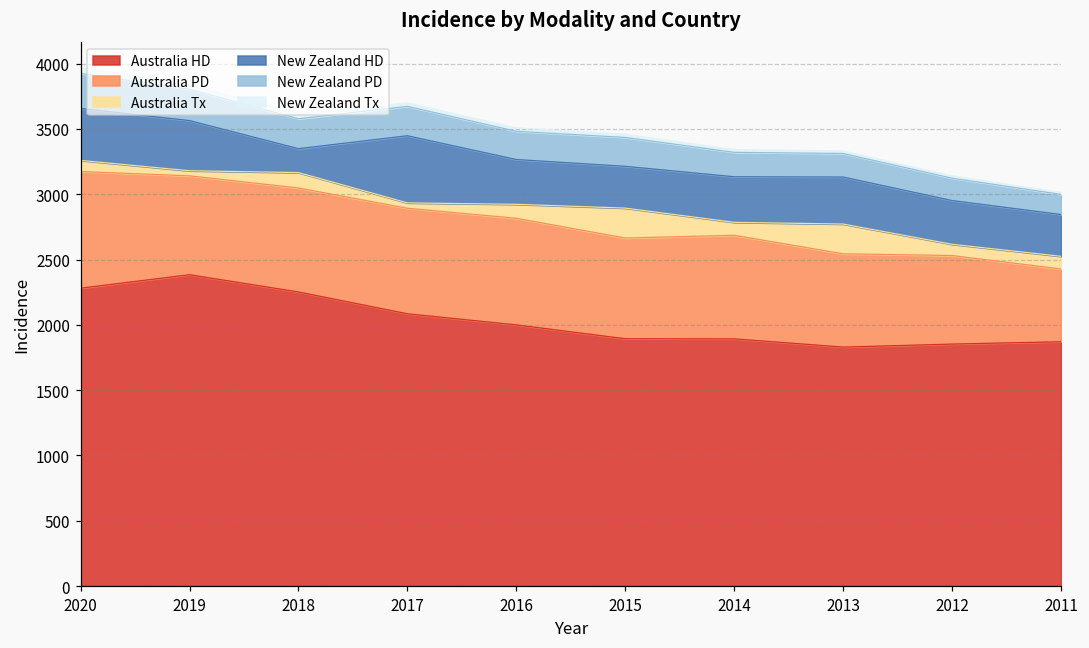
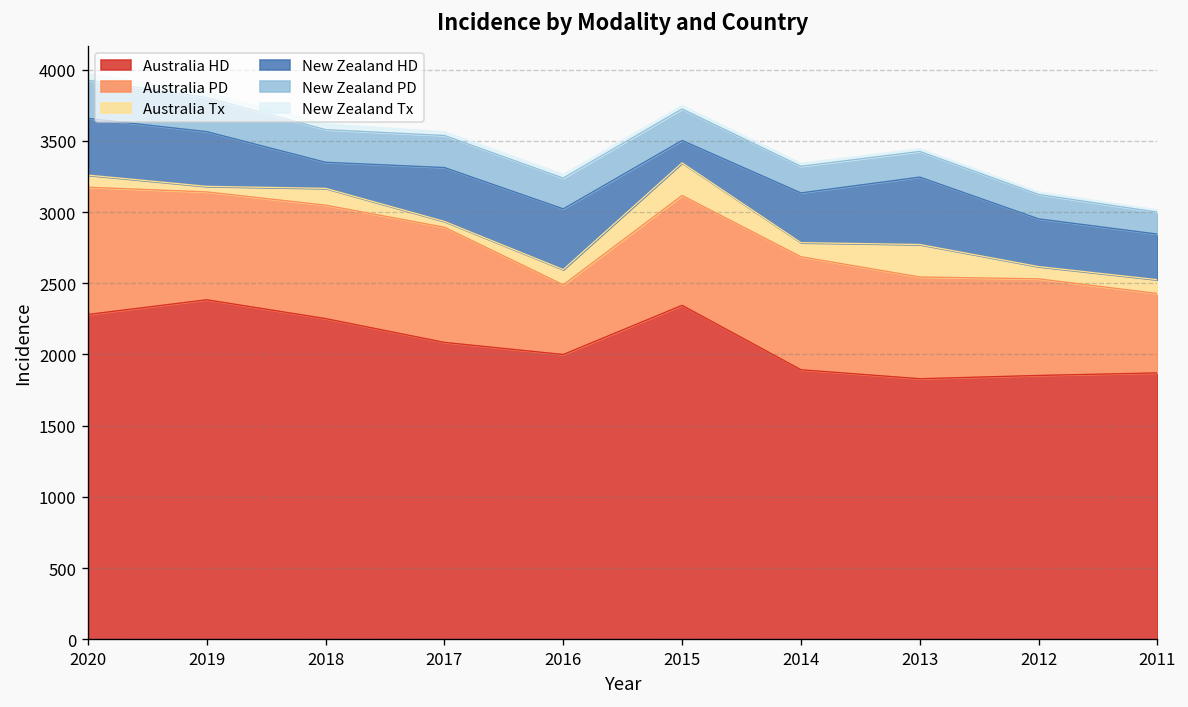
New Zealand HD, 2017: 510 -> 380
Australia PD, 2016: 820 -> 490
New Zealand HD, 2016: 340 -> 430
Australia HD, 2015: 1890 -> 2350
New Zealand HD, 2015: 320 -> 160
New Zealand HD, 2013: 360 -> 470
